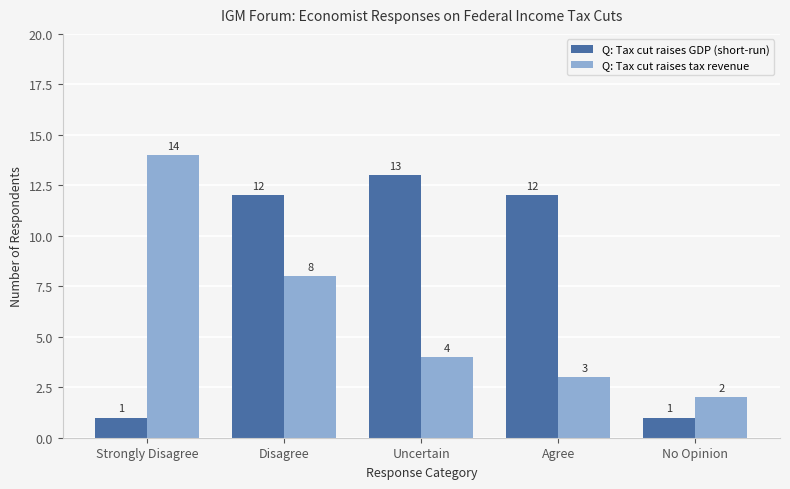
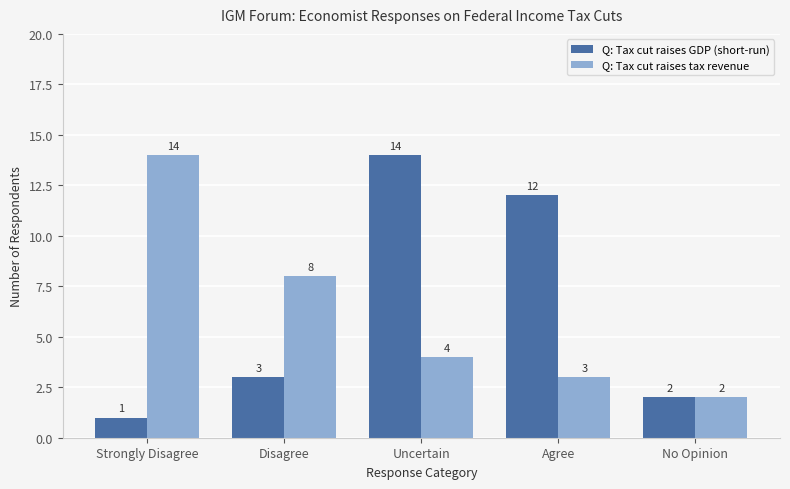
Q: Tax cut raises GDP (short-run), Disagree: 12 -> 3
Q: Tax cut raises GDP (short-run), Uncertain: 13 -> 14
Q: Tax cut raises GDP (short-run), No Opinion: 1 -> 2
